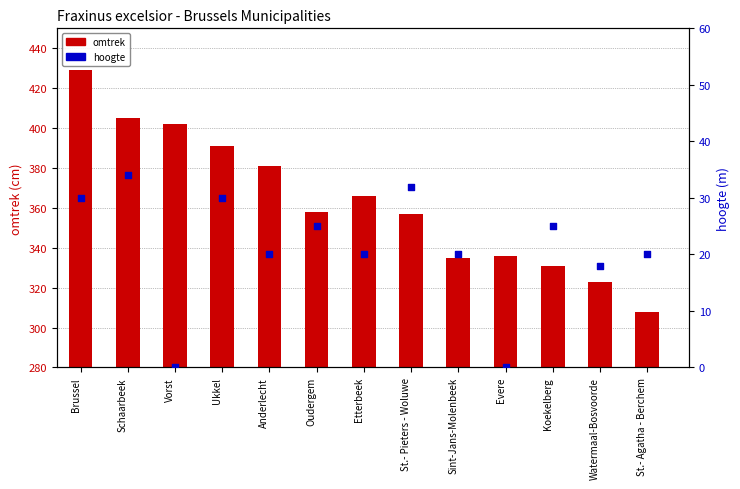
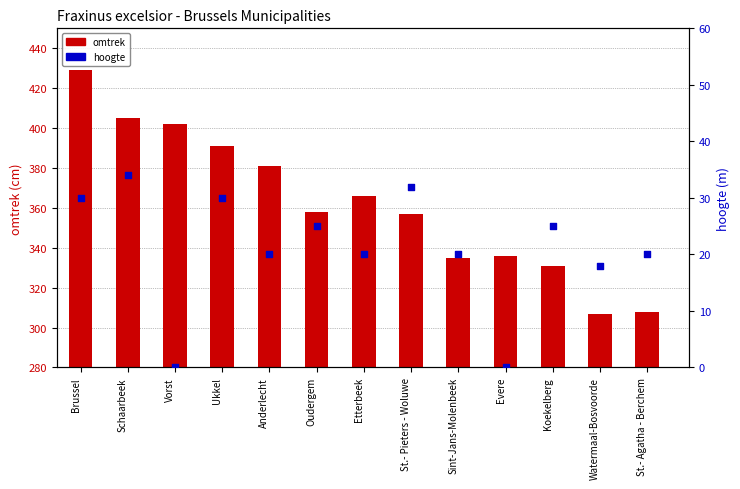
omtrek, Watermaal-Bosvoorde: 323 -> 307
